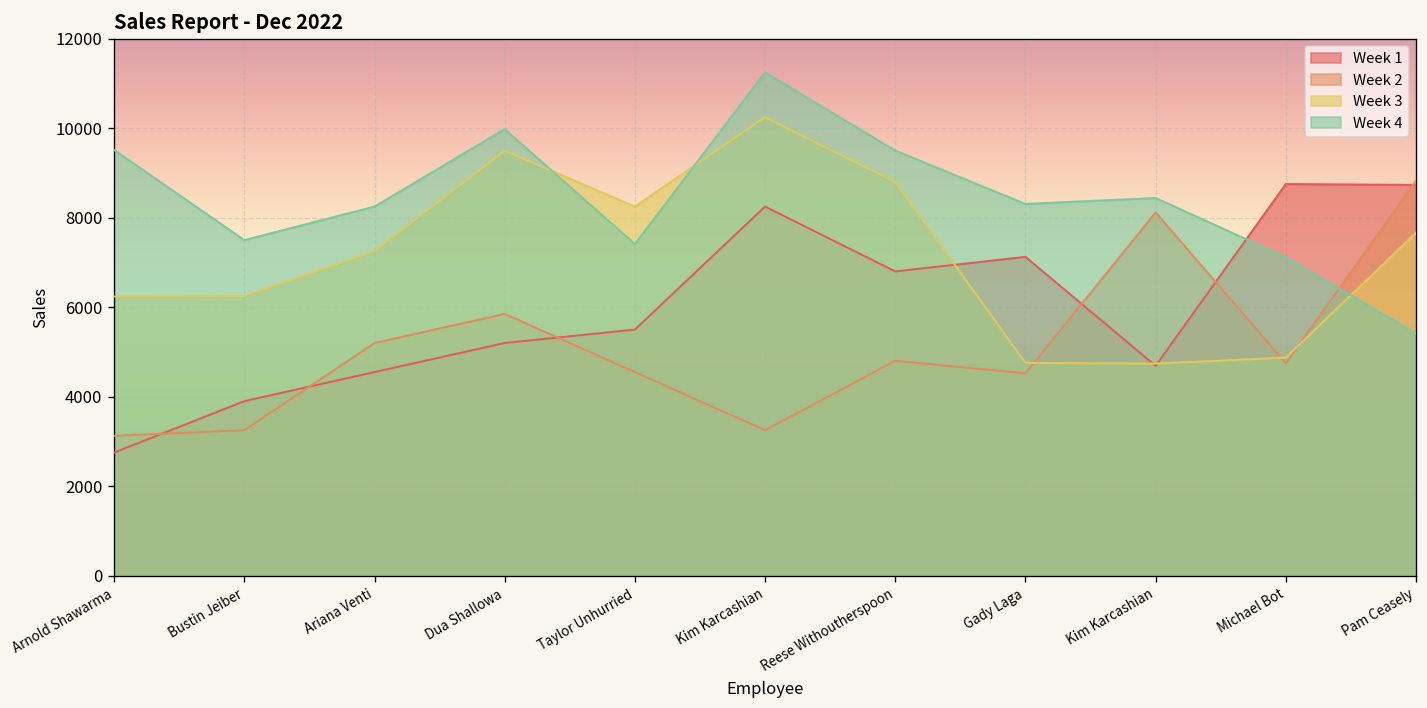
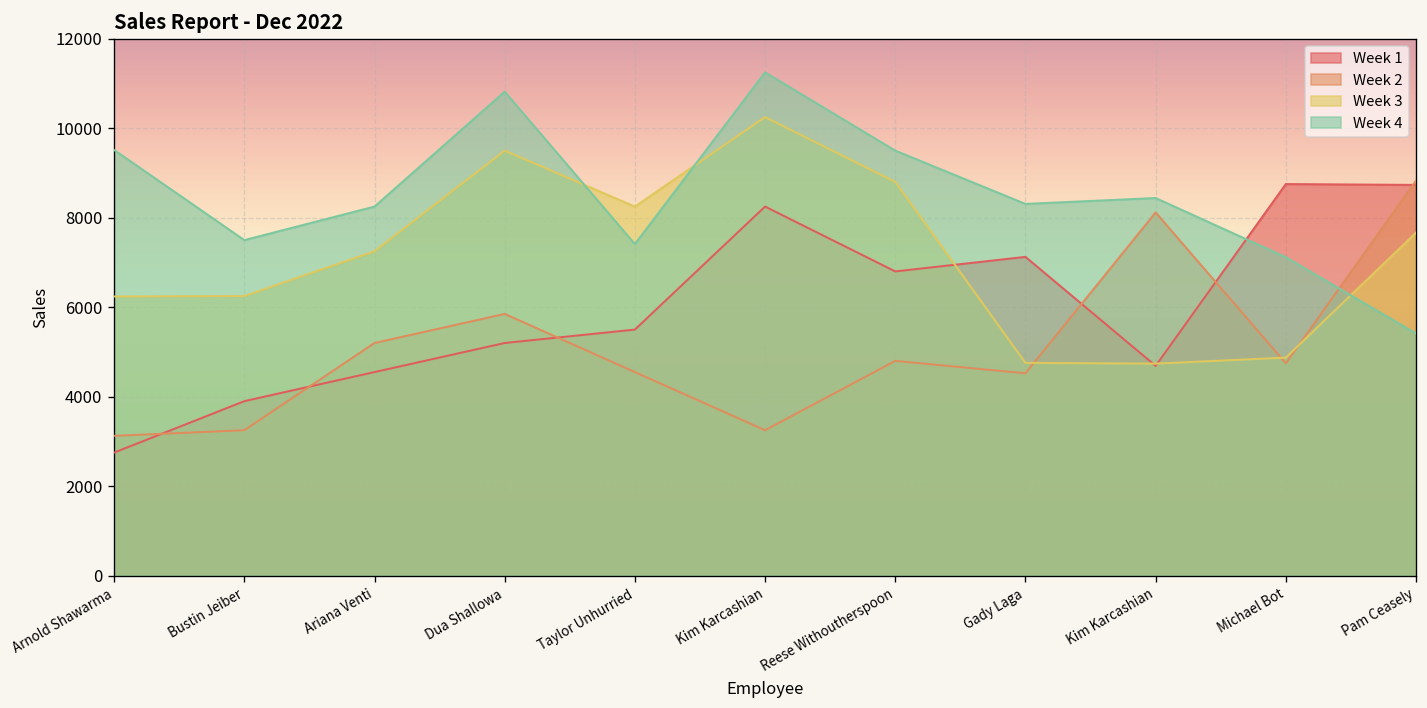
Week 4, Dua Shallowa: 10000 -> 10800
